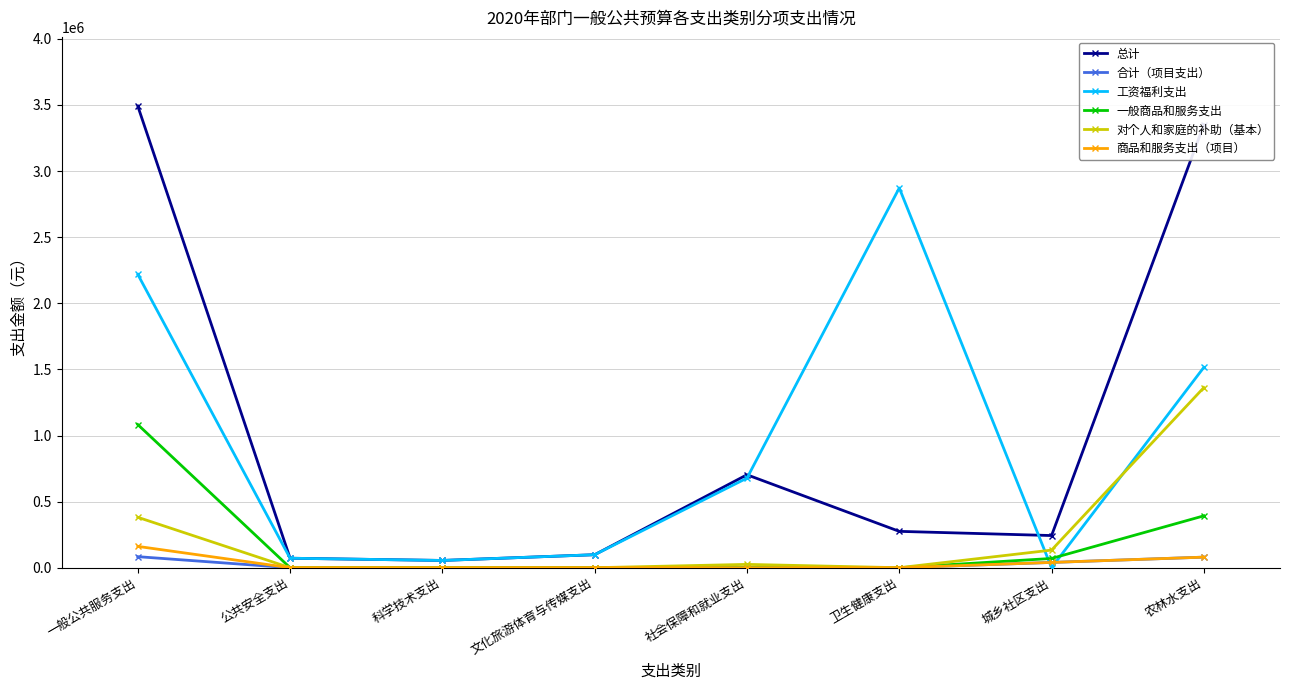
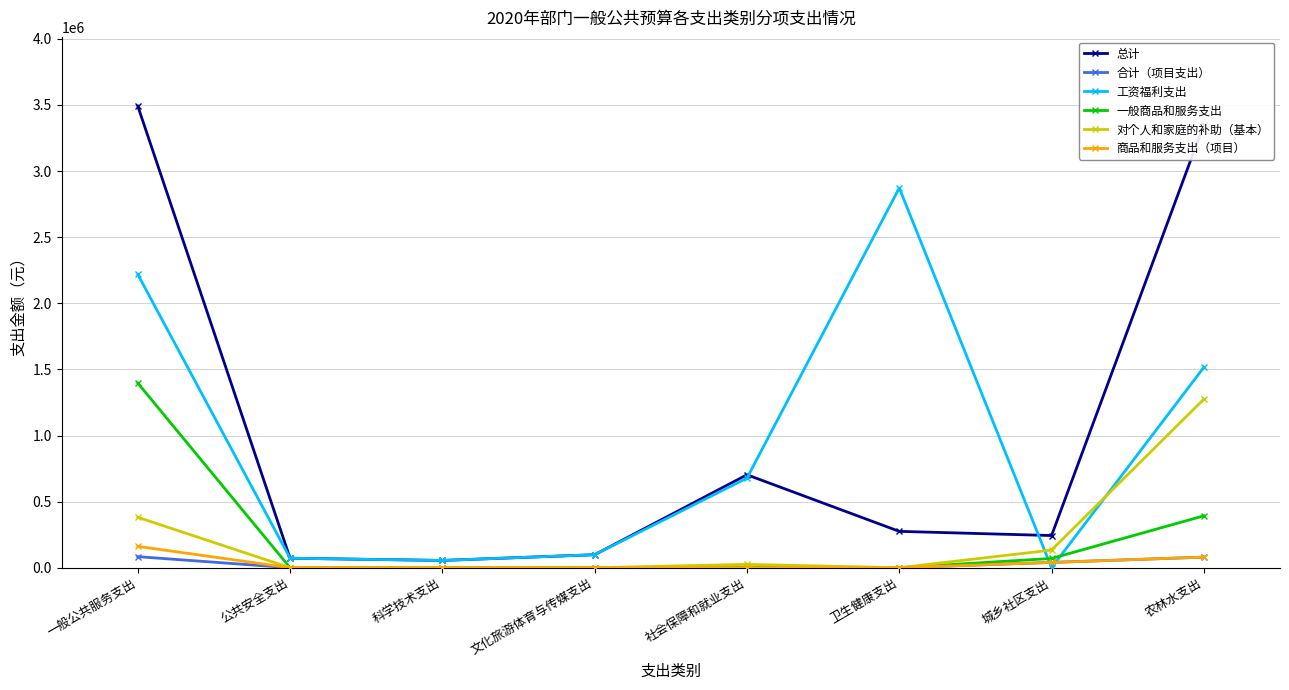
一般商品和服务支出, 一般公共服务支出: 1080000 -> 1400000
对个人和家庭的补助（基本）, 农林水支出: 1360000 -> 1270000
